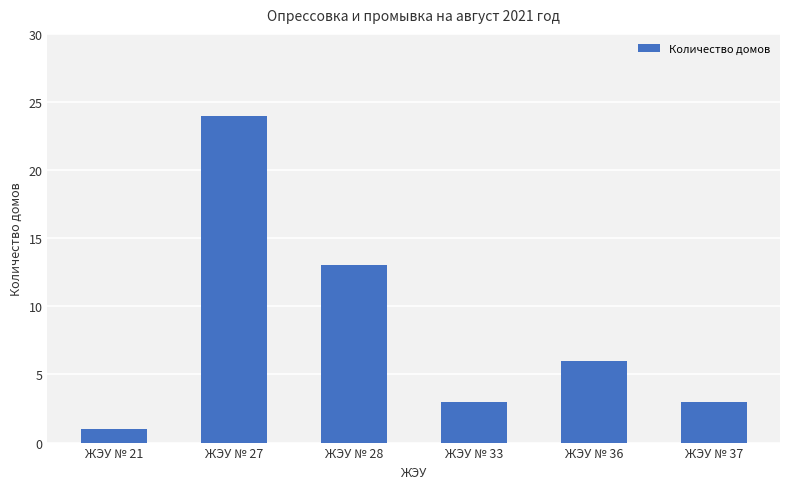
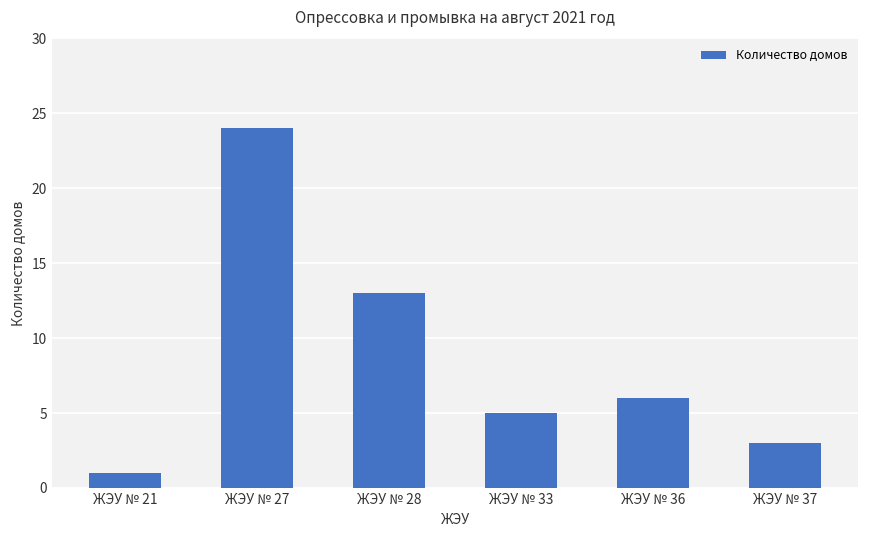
ЖЭУ № 33: 3 -> 5
